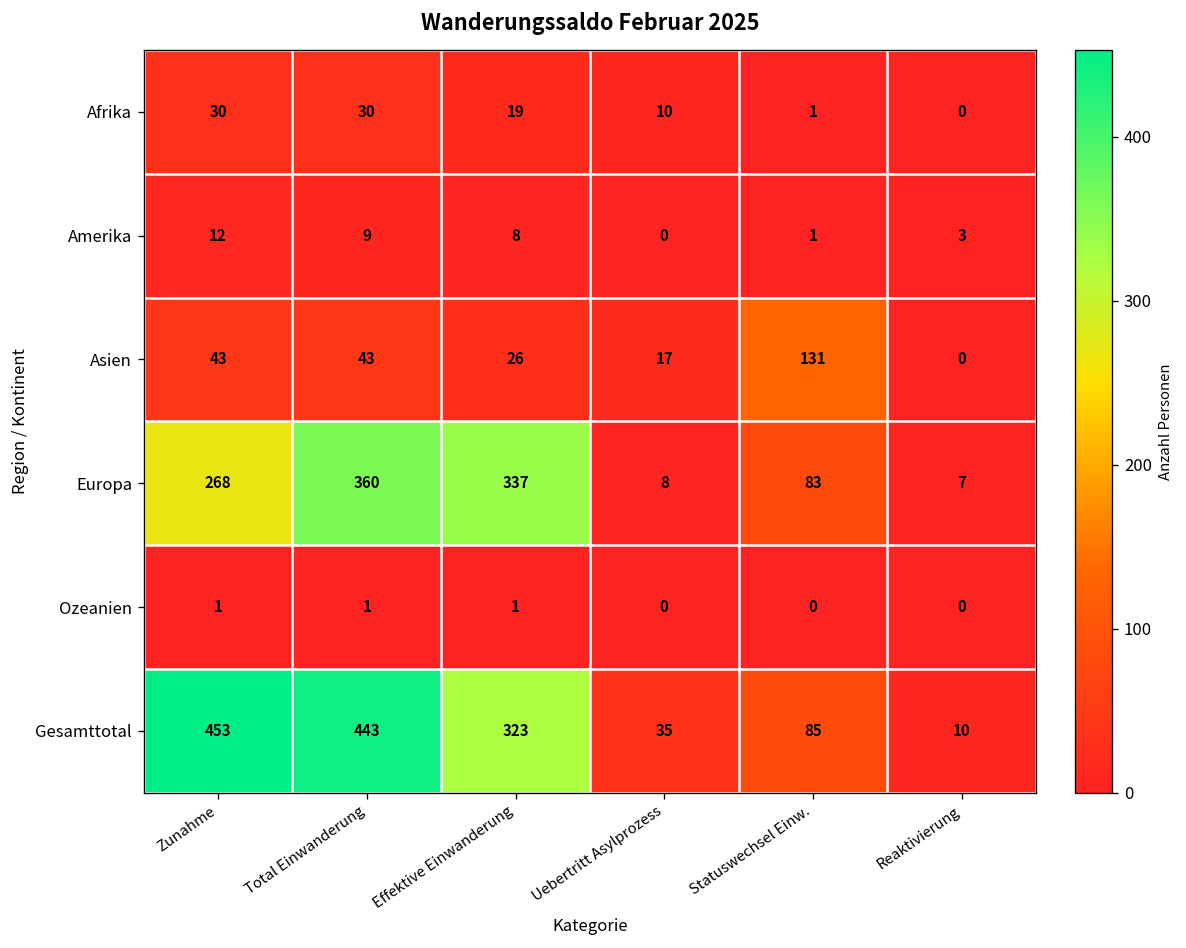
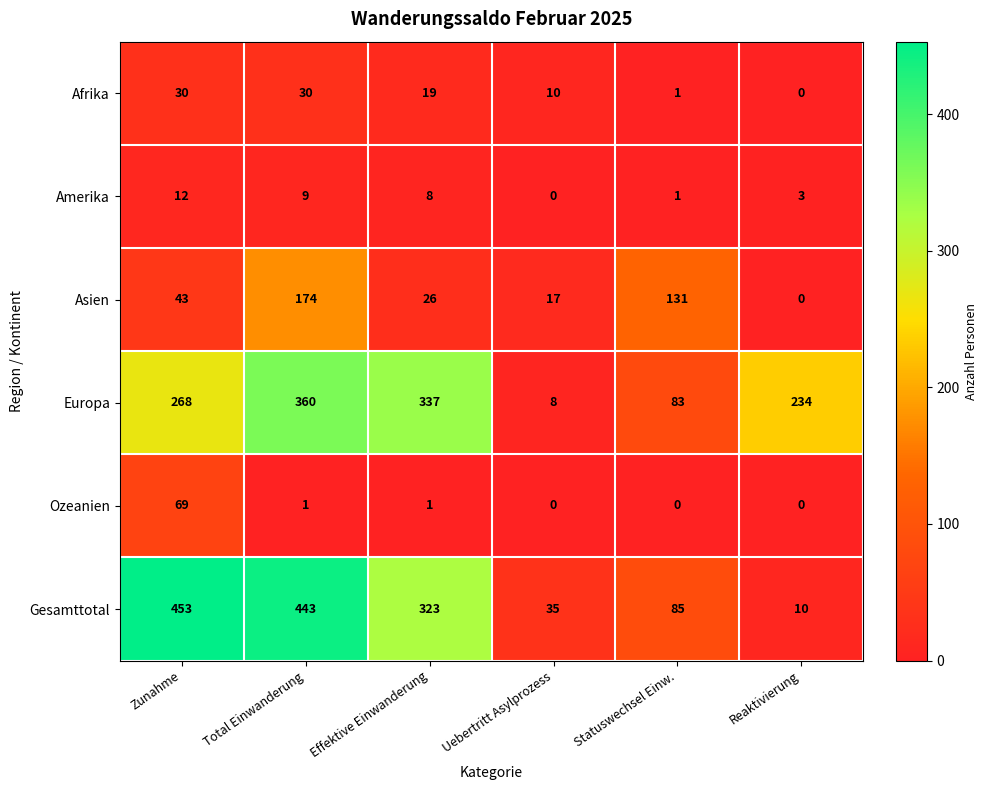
Asien, Total Einwanderung: 43 -> 174
Europa, Reaktivierung: 7 -> 234
Ozeanien, Zunahme: 1 -> 69
